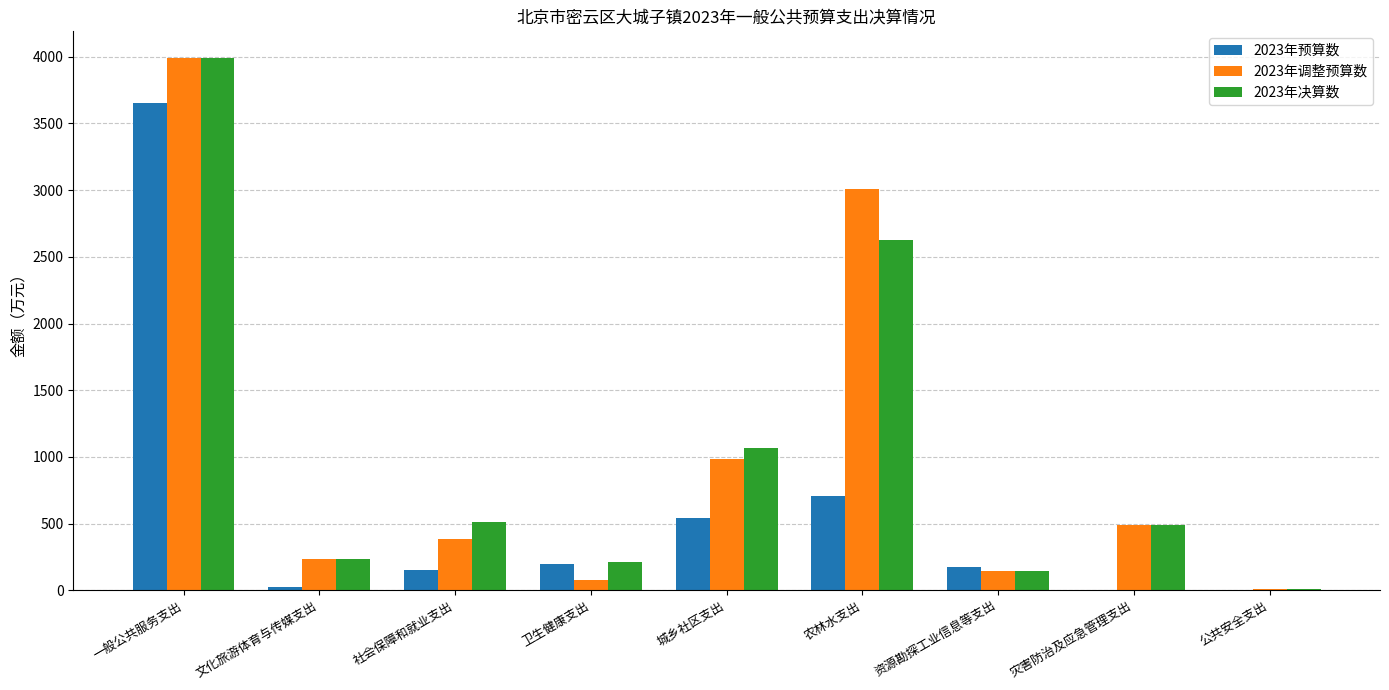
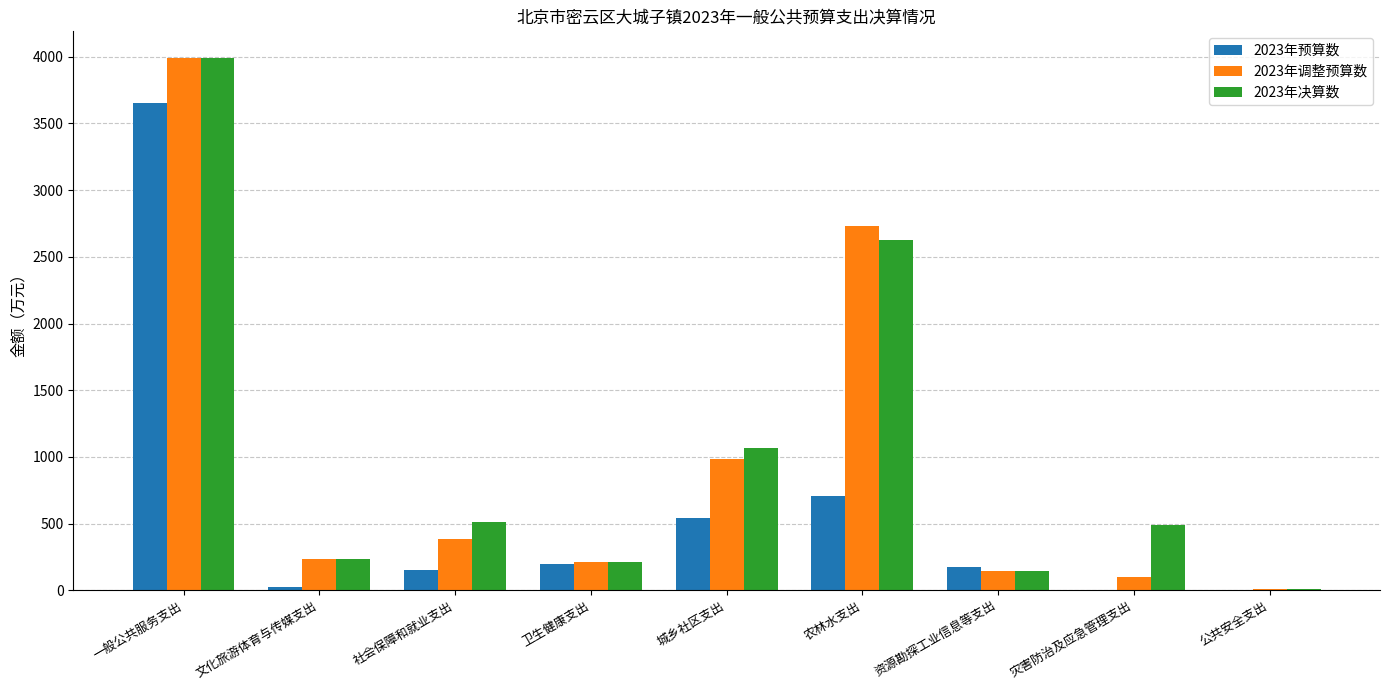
2023年调整预算数, 卫生健康支出: 80 -> 210
2023年调整预算数, 农林水支出: 3010 -> 2730
2023年调整预算数, 灾害防治及应急管理支出: 490 -> 100
